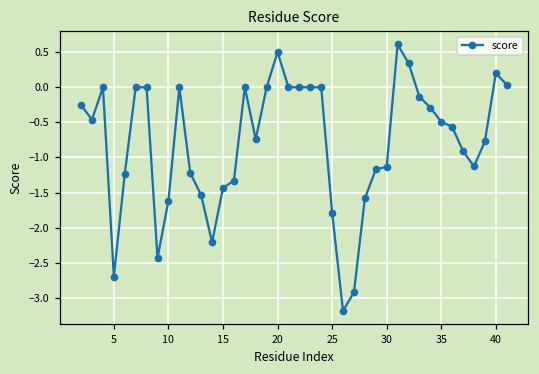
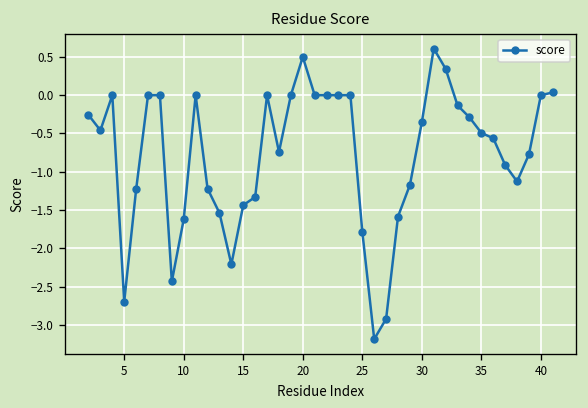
30: -1.1 -> -0.4
40: 0.2 -> 0.0
